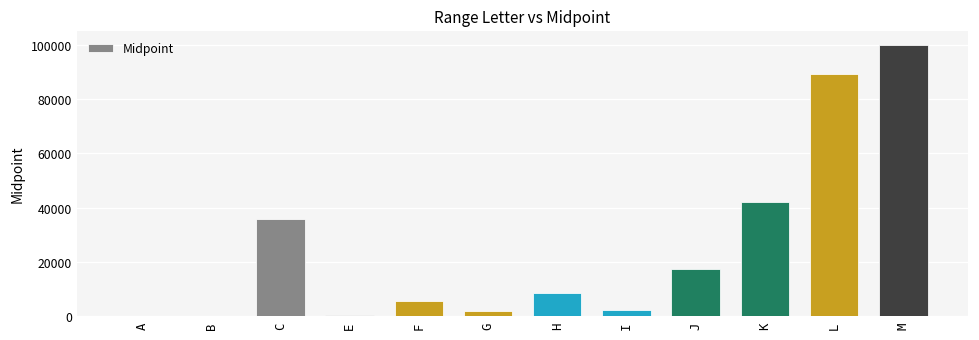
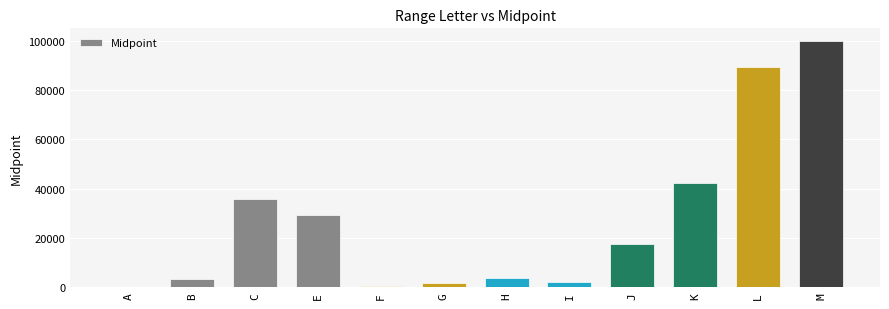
B: 0 -> 3000
E: 0 -> 29000
F: 6000 -> 1000
H: 9000 -> 4000
